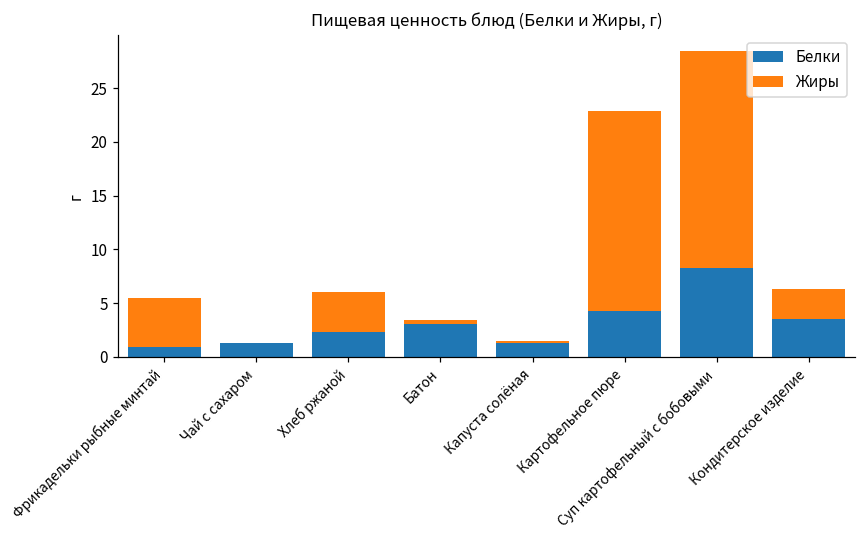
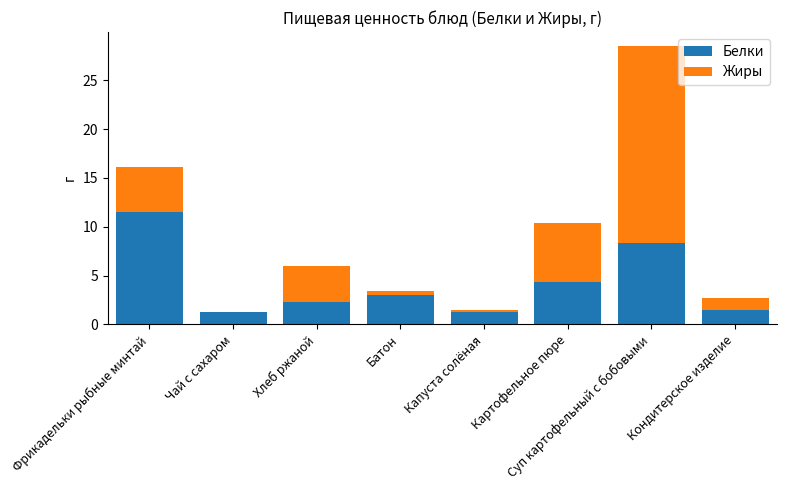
Белки, Фрикадельки рыбные минтай: 1 -> 12
Жиры, Картофельное пюре: 19 -> 6
Белки, Кондитерское изделие: 4 -> 2
Жиры, Кондитерское изделие: 3 -> 1
